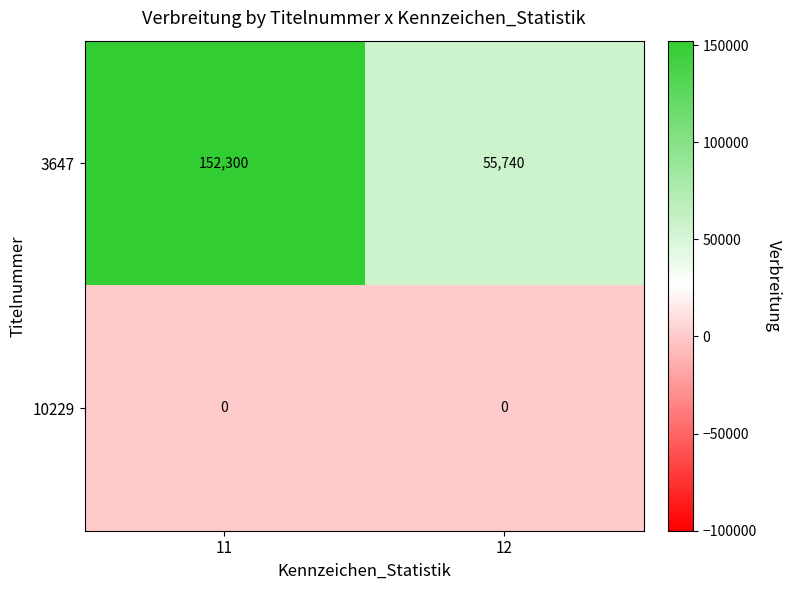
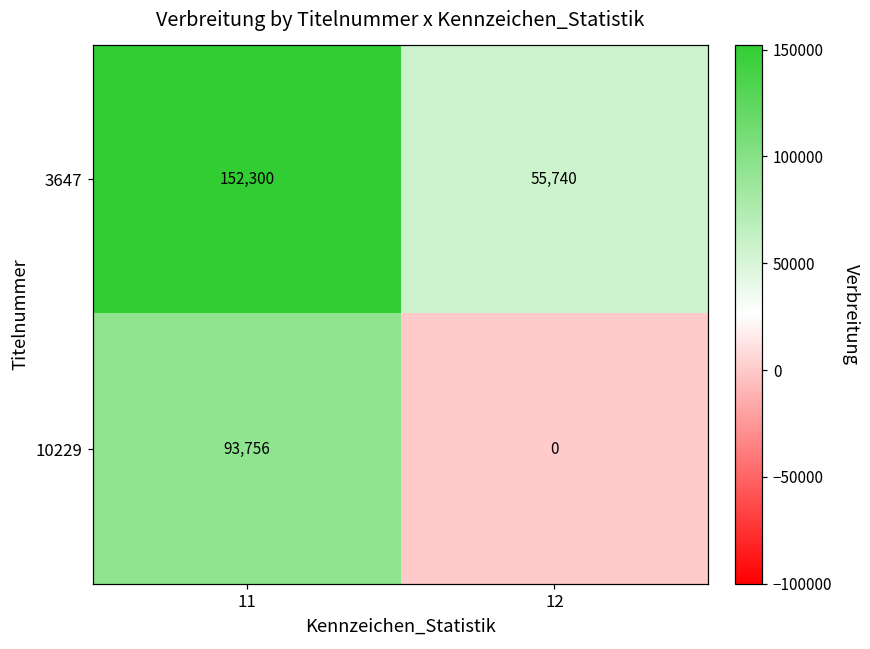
10229, 11: 0 -> 93,756
